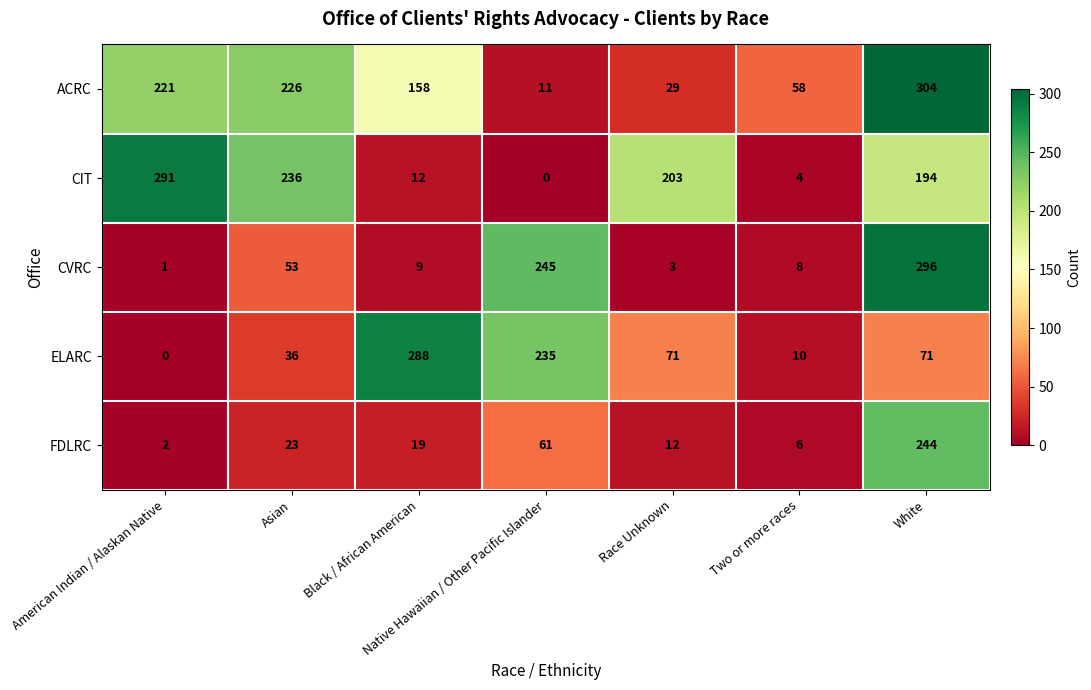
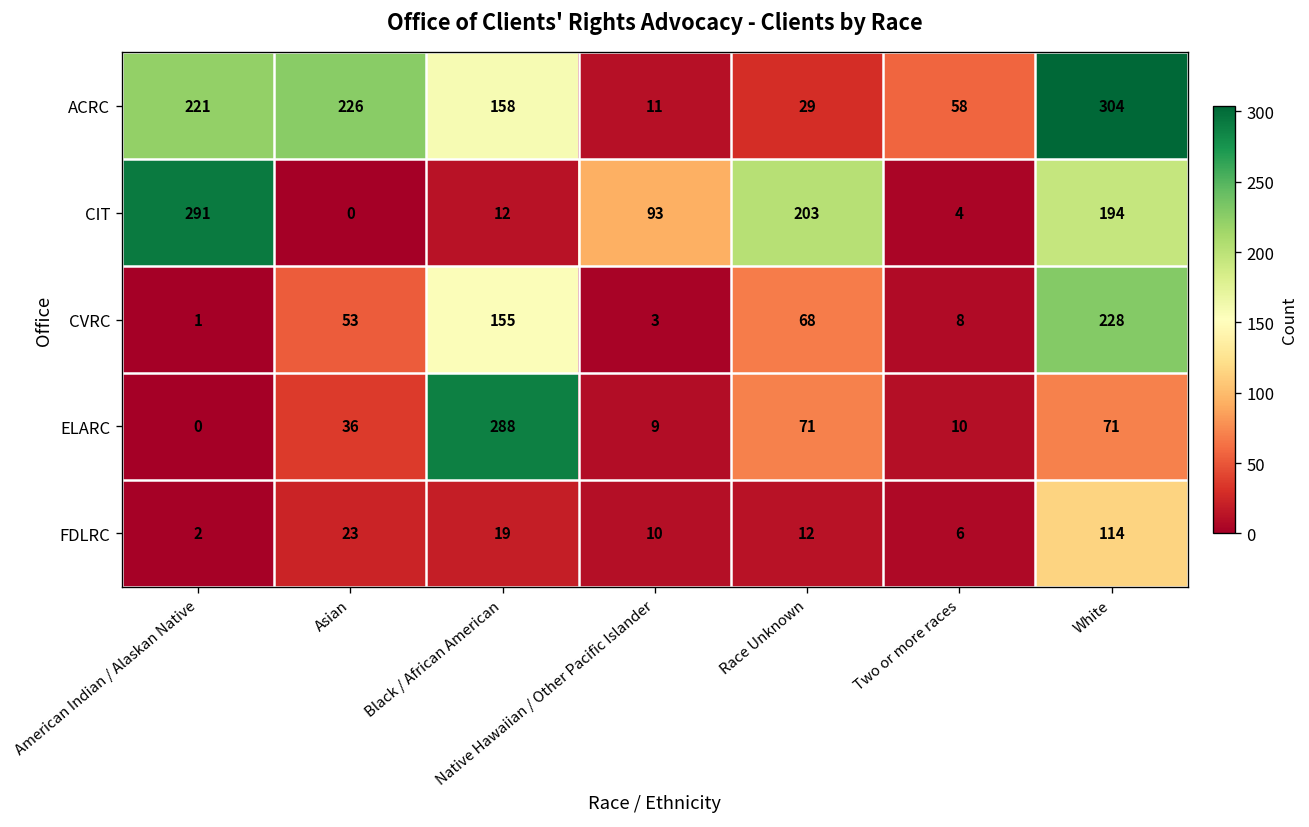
CIT, Asian: 236 -> 0
CIT, Native Hawaiian / Other Pacific Islander: 0 -> 93
CVRC, Black / African American: 9 -> 155
CVRC, Native Hawaiian / Other Pacific Islander: 245 -> 3
CVRC, Race Unknown: 3 -> 68
CVRC, White: 296 -> 228
ELARC, Native Hawaiian / Other Pacific Islander: 235 -> 9
FDLRC, Native Hawaiian / Other Pacific Islander: 61 -> 10
FDLRC, White: 244 -> 114
